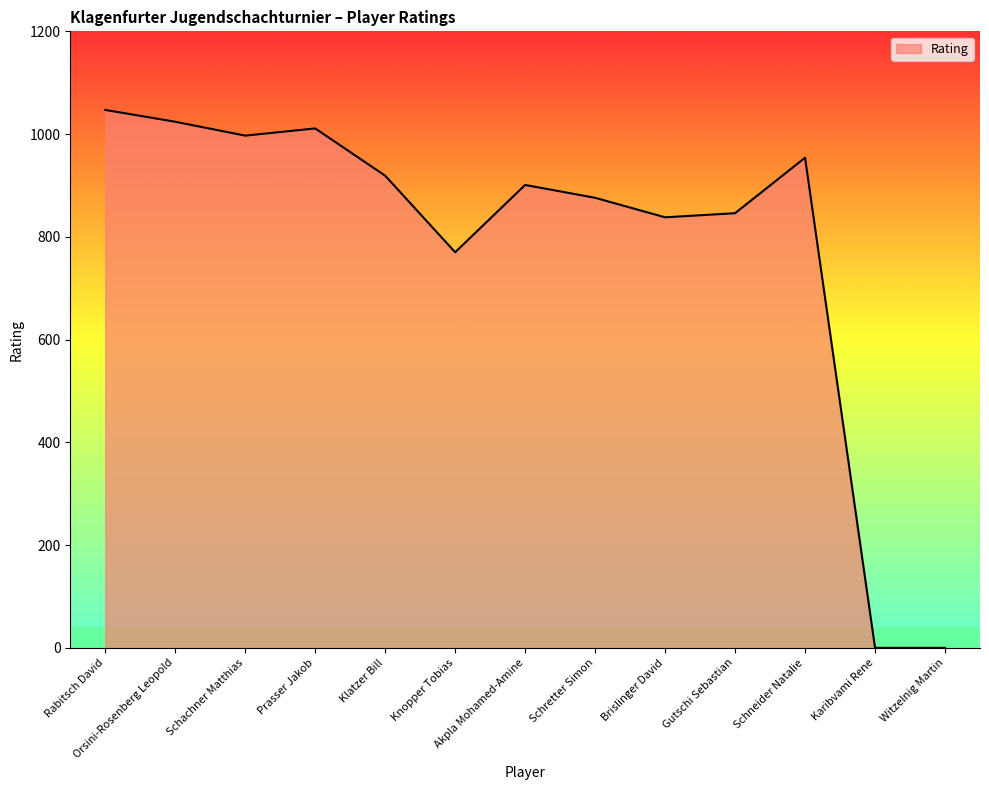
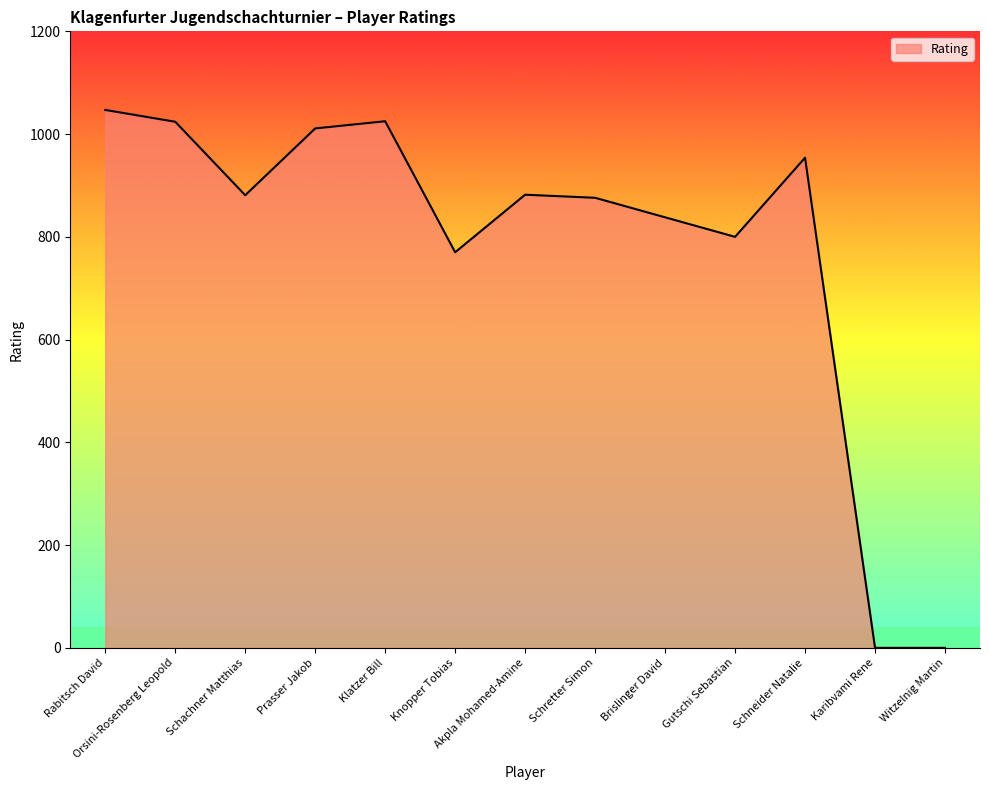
Schachner Matthias: 1000 -> 880
Klatzer Bill: 920 -> 1030
Akpla Mohamed-Amine: 900 -> 880
Gutschi Sebastian: 850 -> 800
